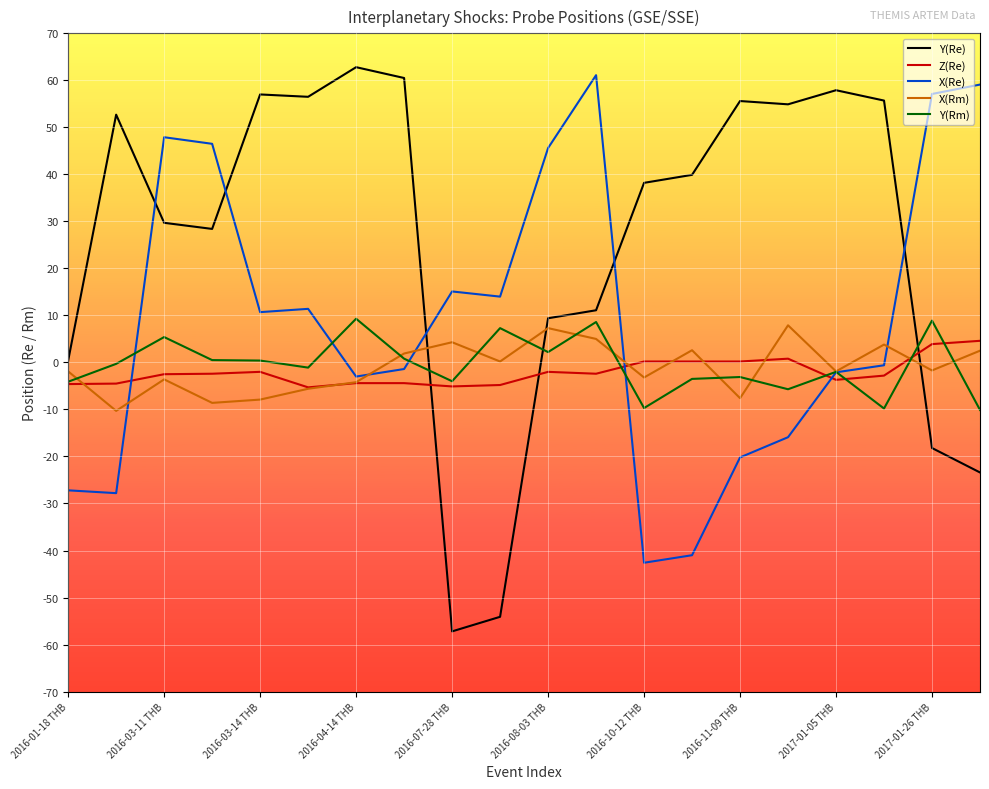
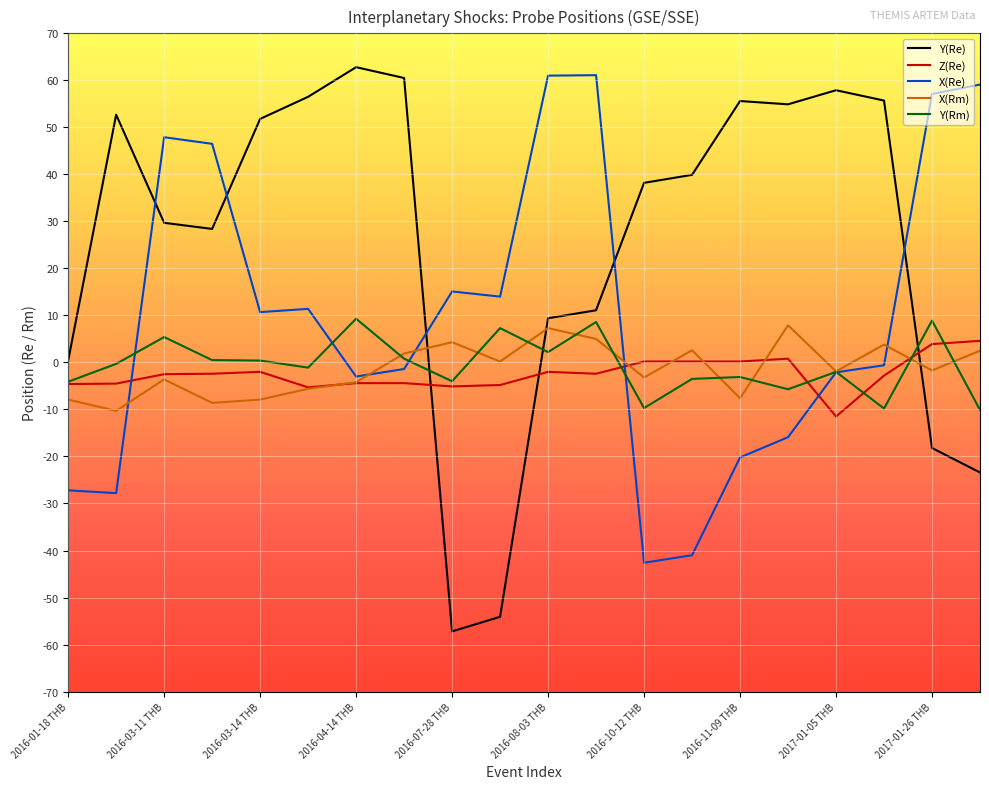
X(Rm), 2016-01-18 THB: -2 -> -8
Y(Re), 2016-03-14 THB: 57 -> 52
X(Re), 2016-08-03 THB: 46 -> 61
Z(Re), 2017-01-05 THB: -4 -> -12
